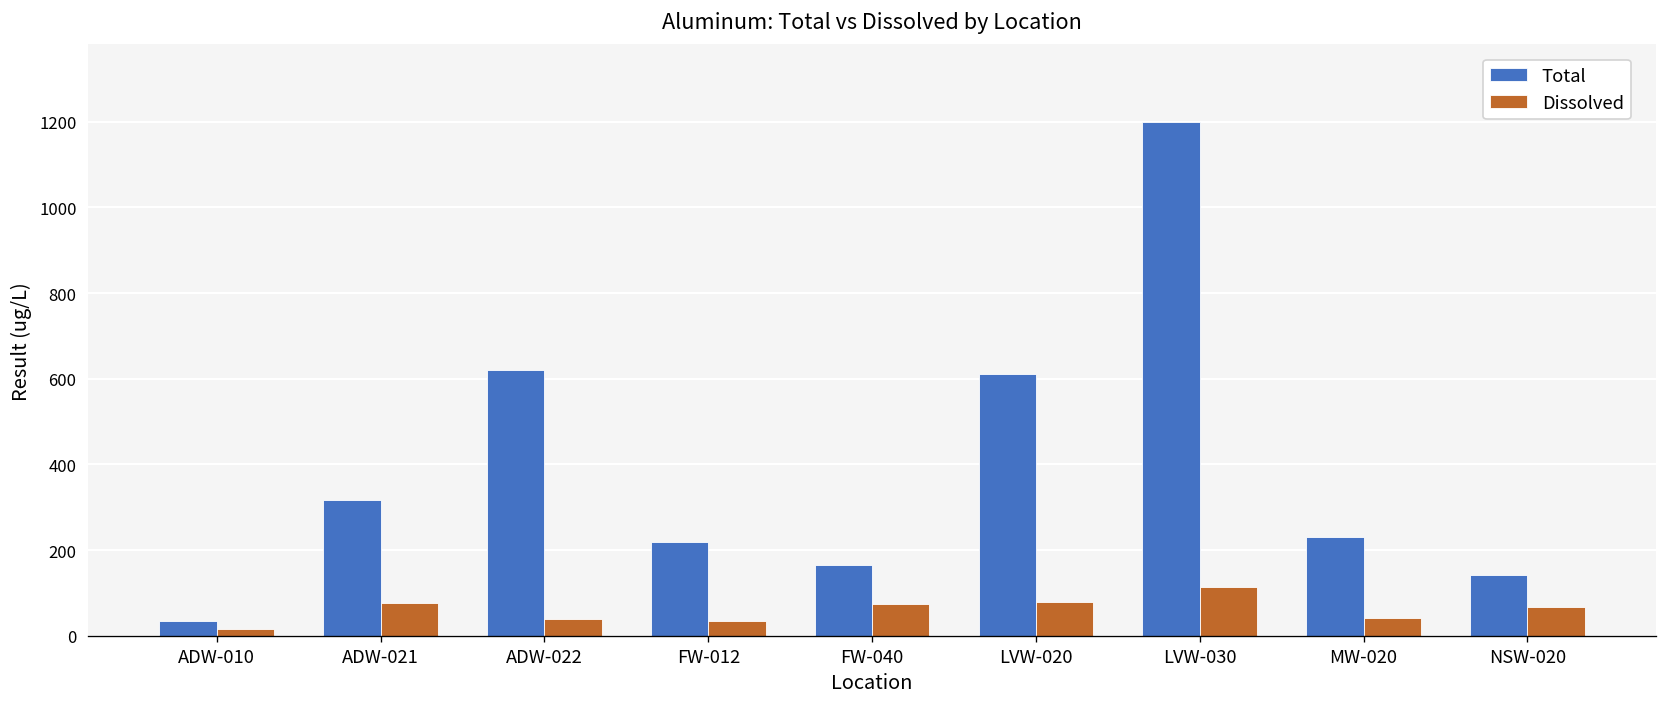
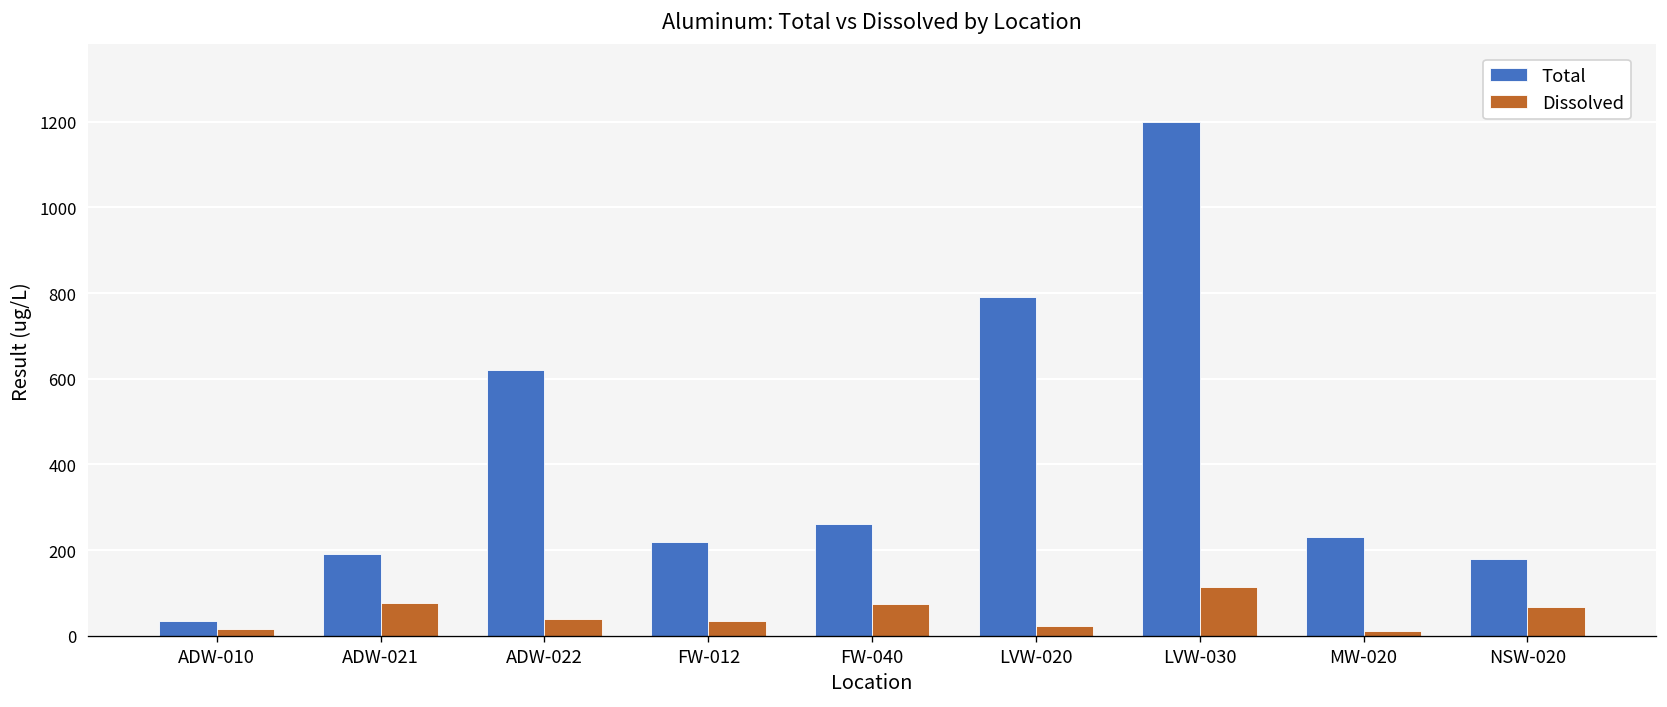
Total, ADW-021: 320 -> 190
Total, FW-040: 170 -> 260
Total, LVW-020: 610 -> 790
Dissolved, LVW-020: 80 -> 20
Dissolved, MW-020: 40 -> 10
Total, NSW-020: 140 -> 180
